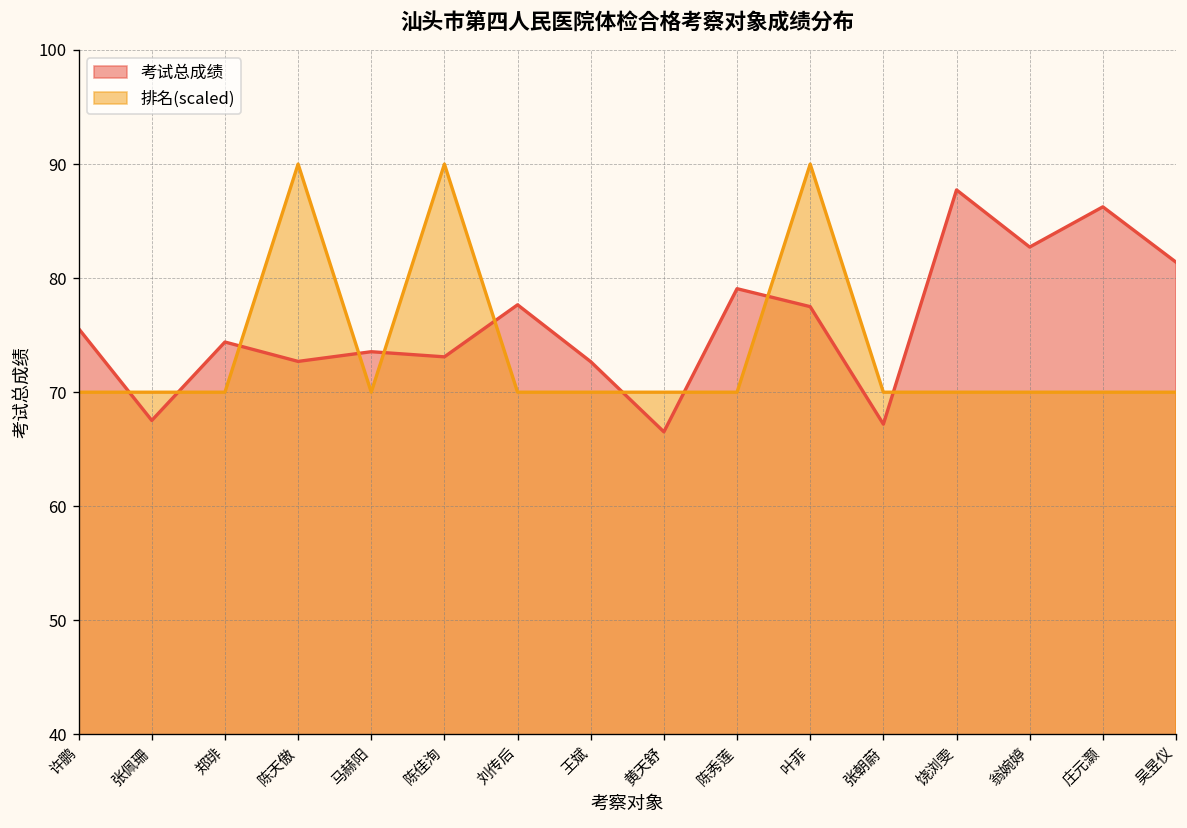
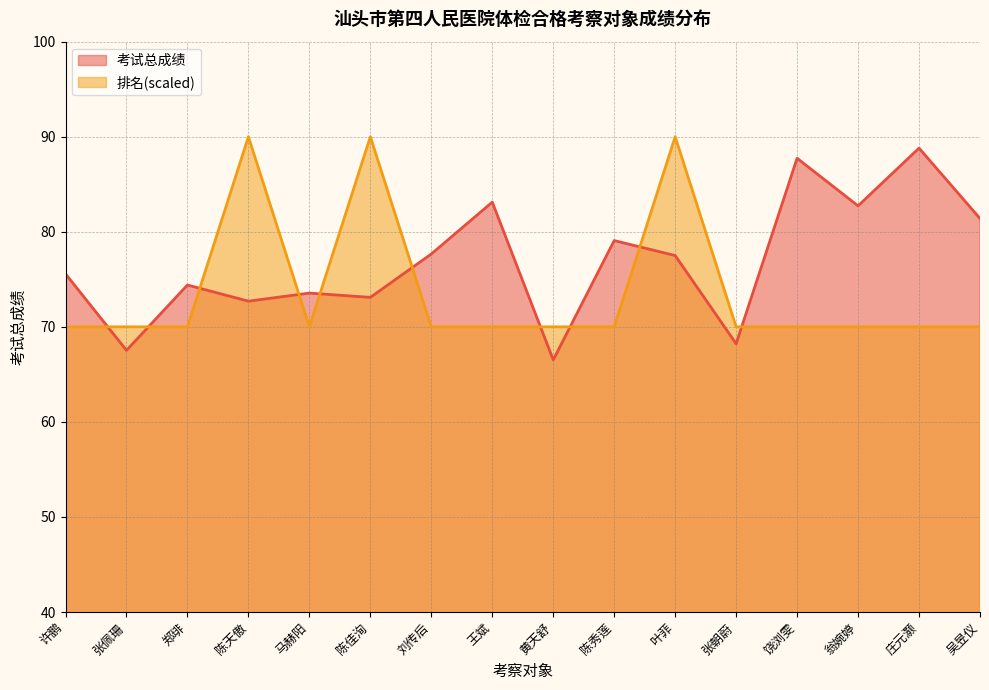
考试总成绩, 王斌: 73 -> 83
考试总成绩, 张朝蔚: 67 -> 68
考试总成绩, 庄元灏: 86 -> 89
